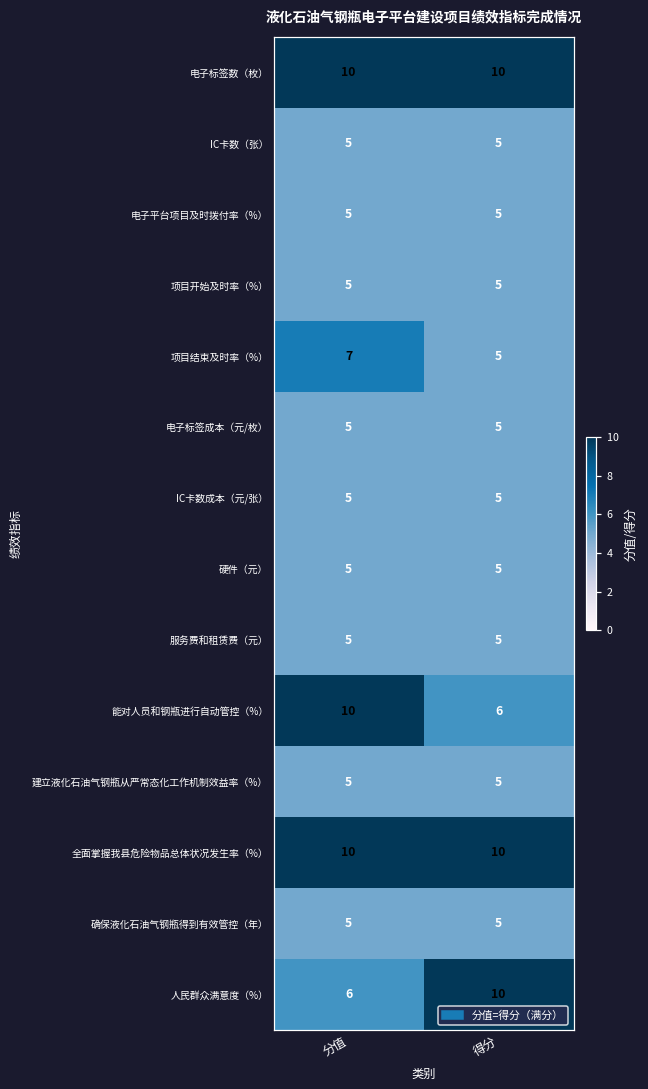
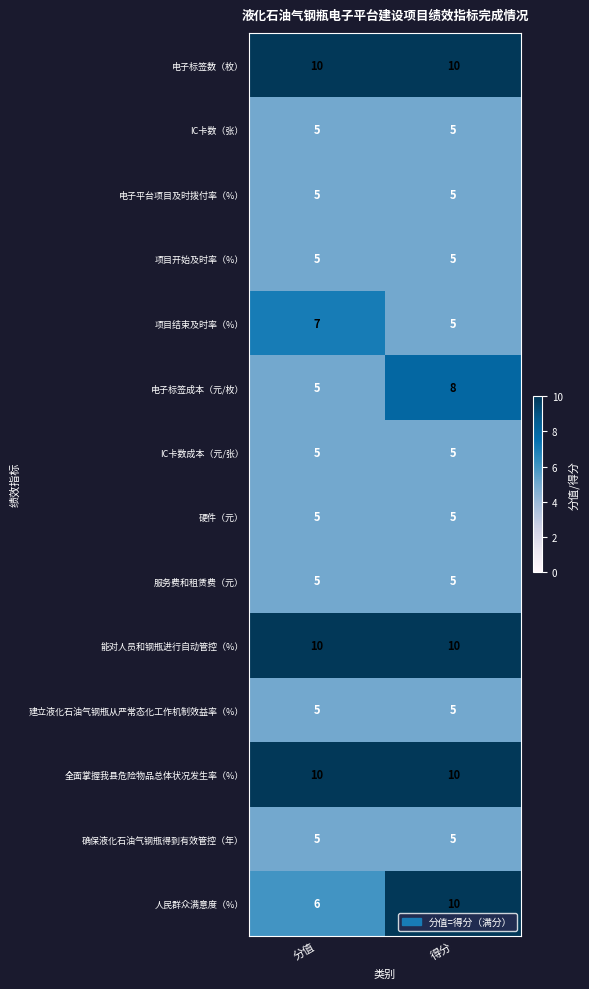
电子标签成本（元/枚）, 得分: 5 -> 8
能对人员和钢瓶进行自动管控（%）, 得分: 6 -> 10
